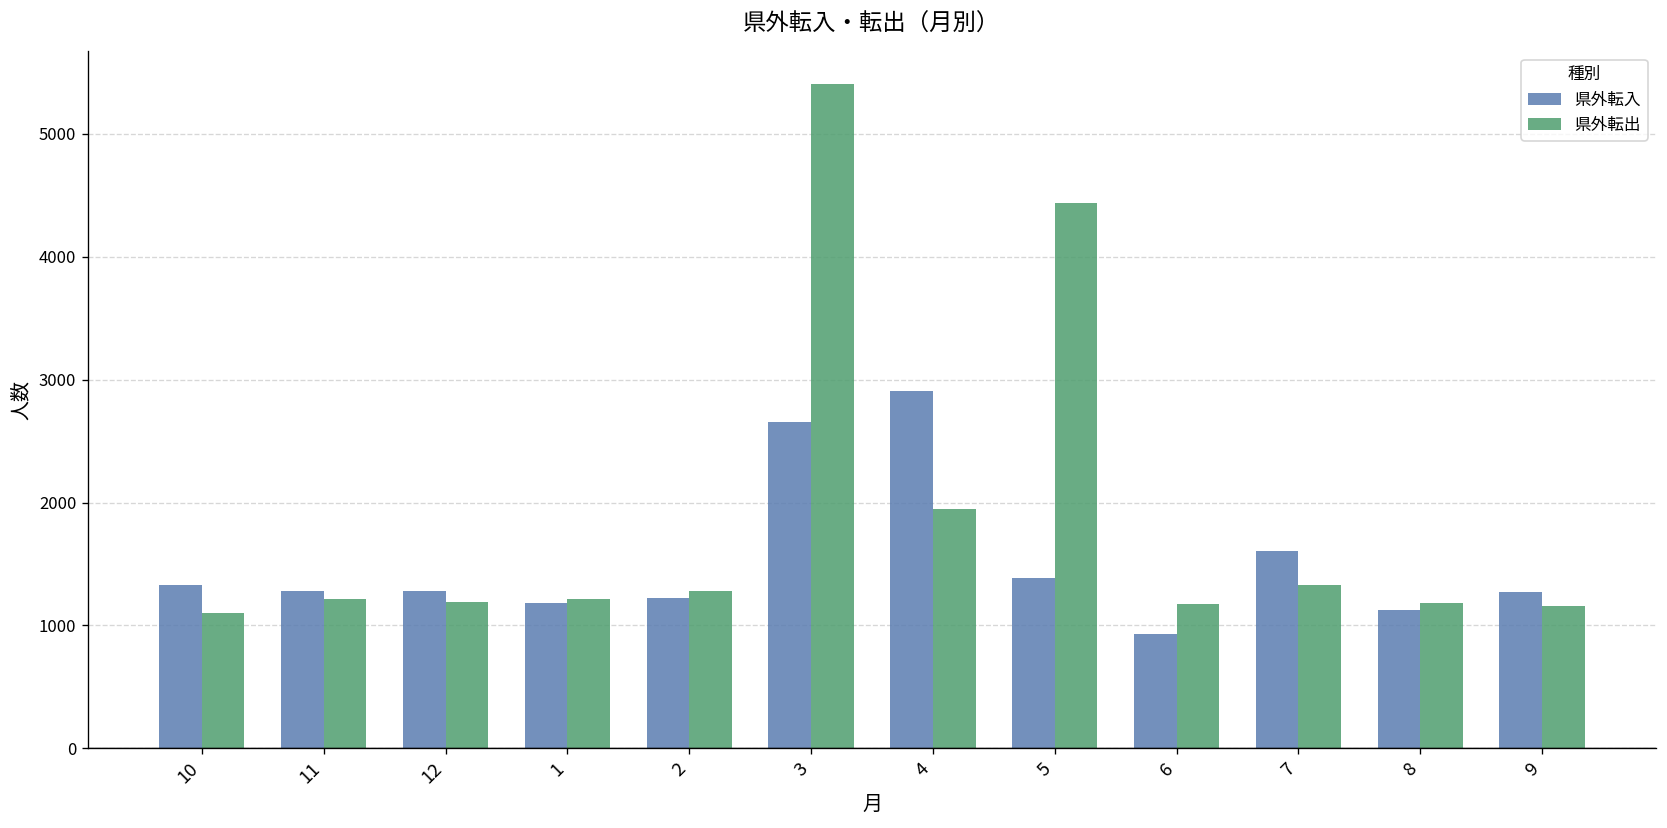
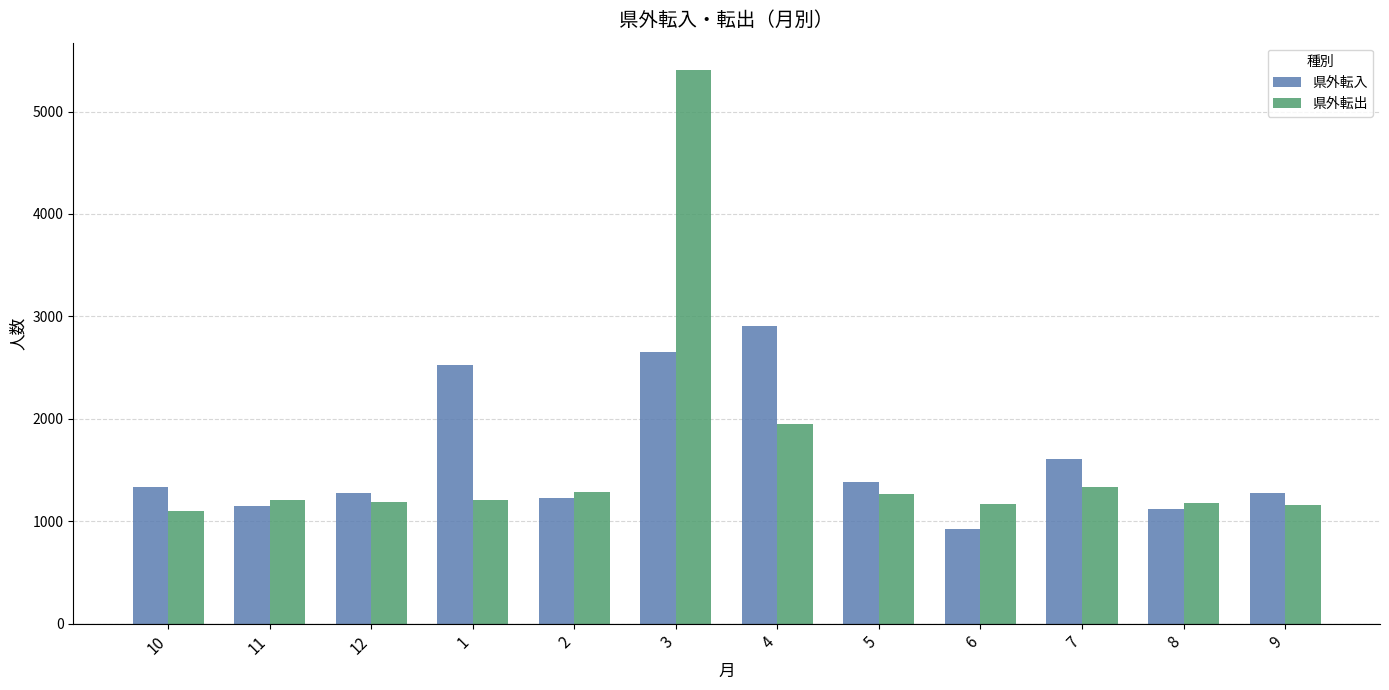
県外転入, 11: 1280 -> 1150
県外転入, 1: 1180 -> 2530
県外転出, 5: 4440 -> 1270
